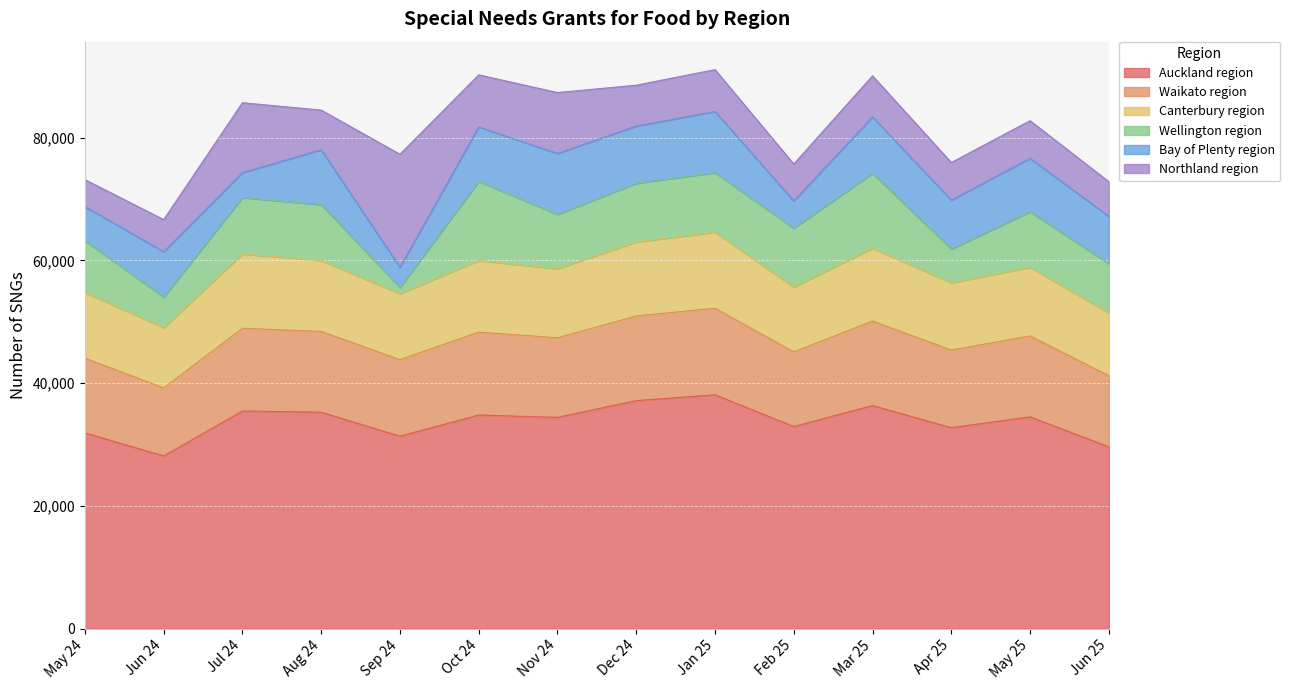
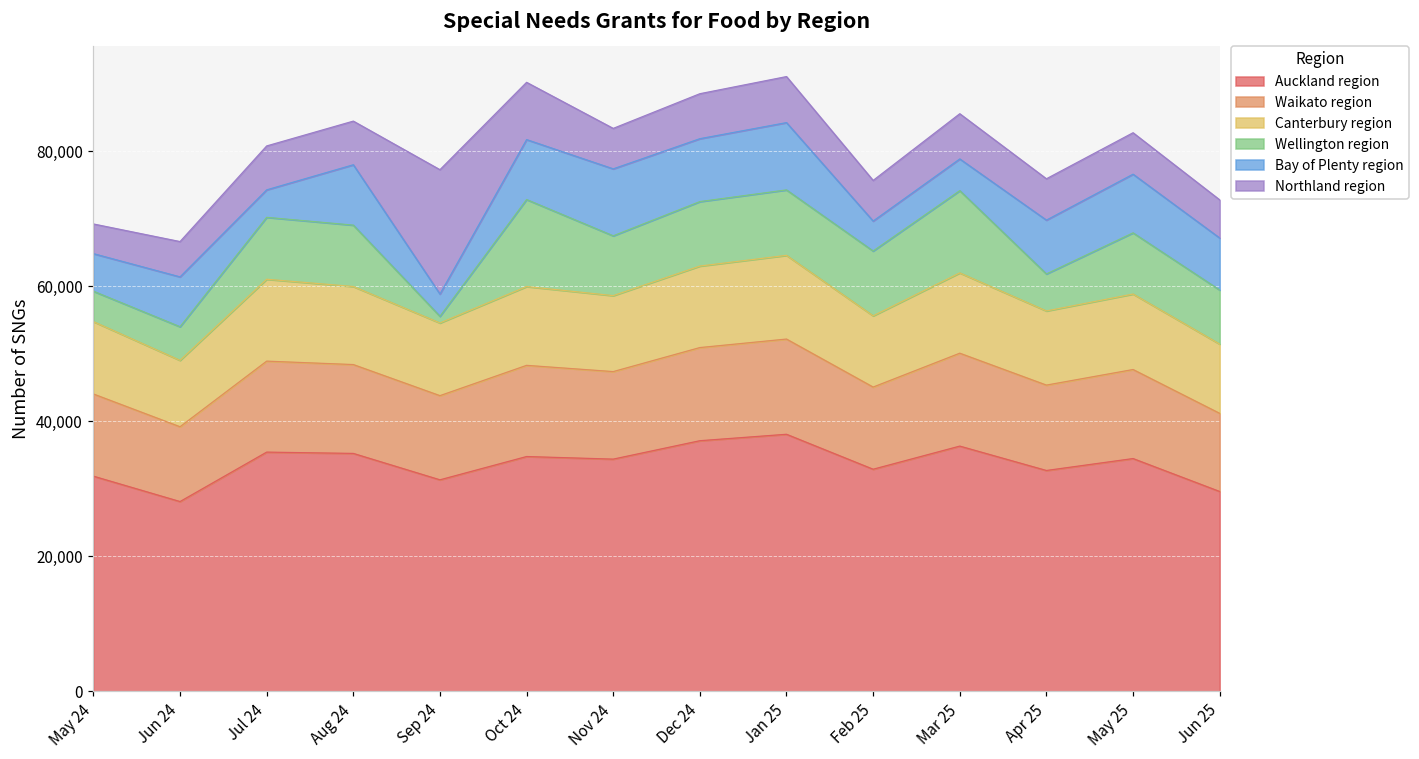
Wellington region, May 24: 8,000 -> 5,000
Northland region, Jul 24: 11,000 -> 7,000
Northland region, Nov 24: 10,000 -> 6,000
Bay of Plenty region, Mar 25: 9,000 -> 5,000
